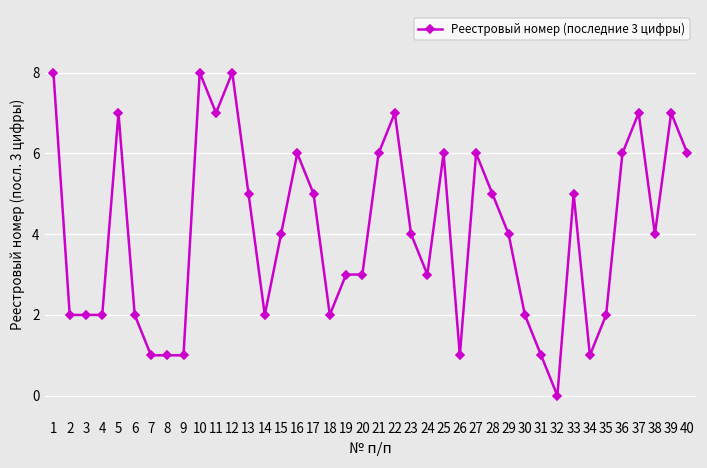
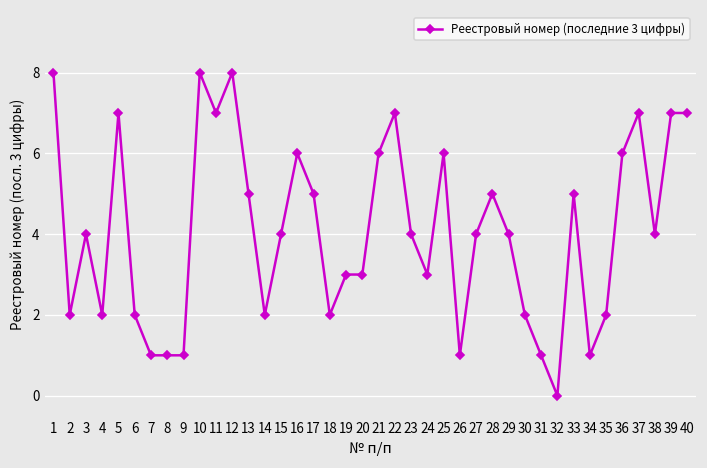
3: 2 -> 4
27: 6 -> 4
40: 6 -> 7
